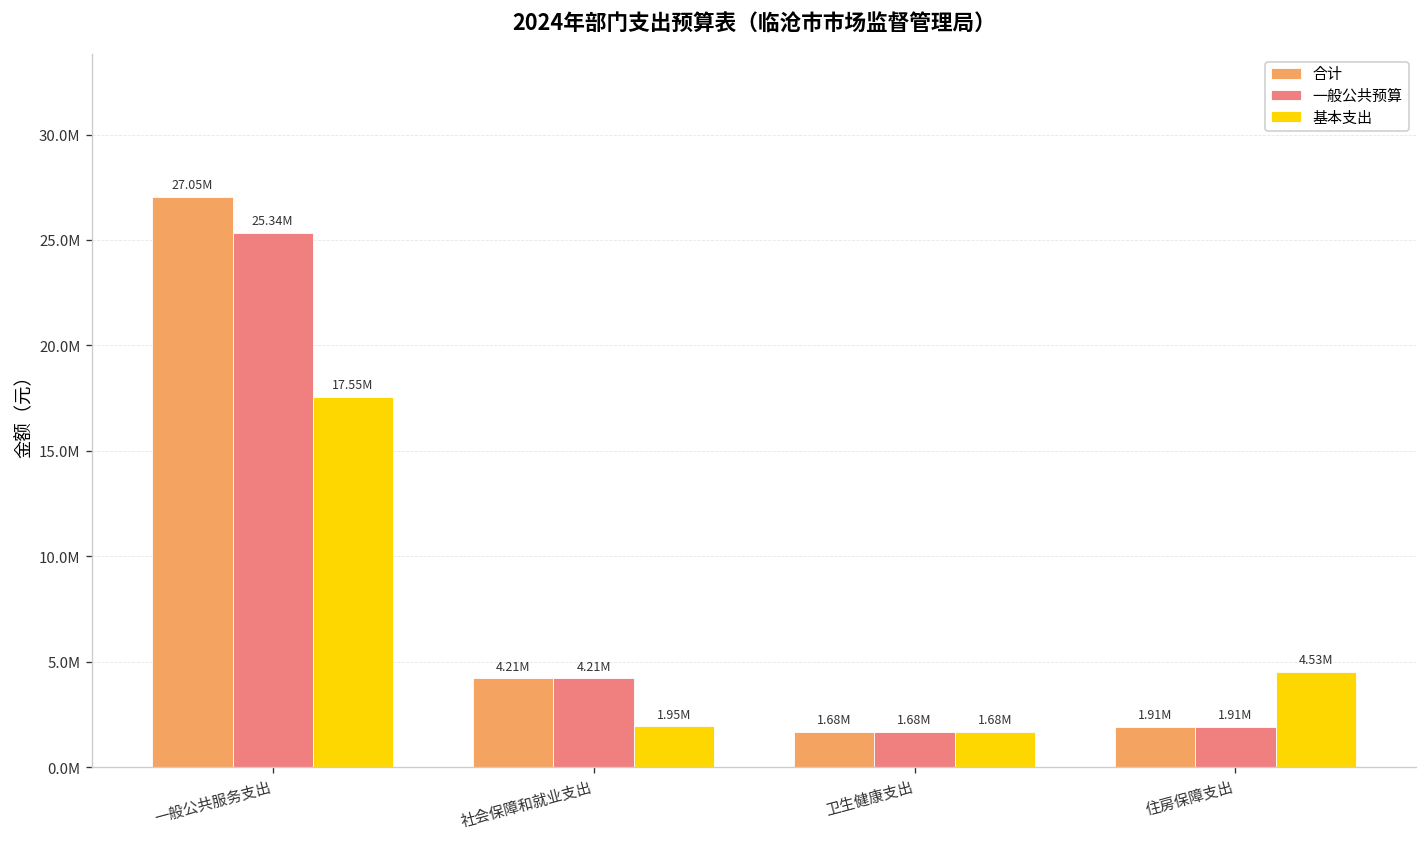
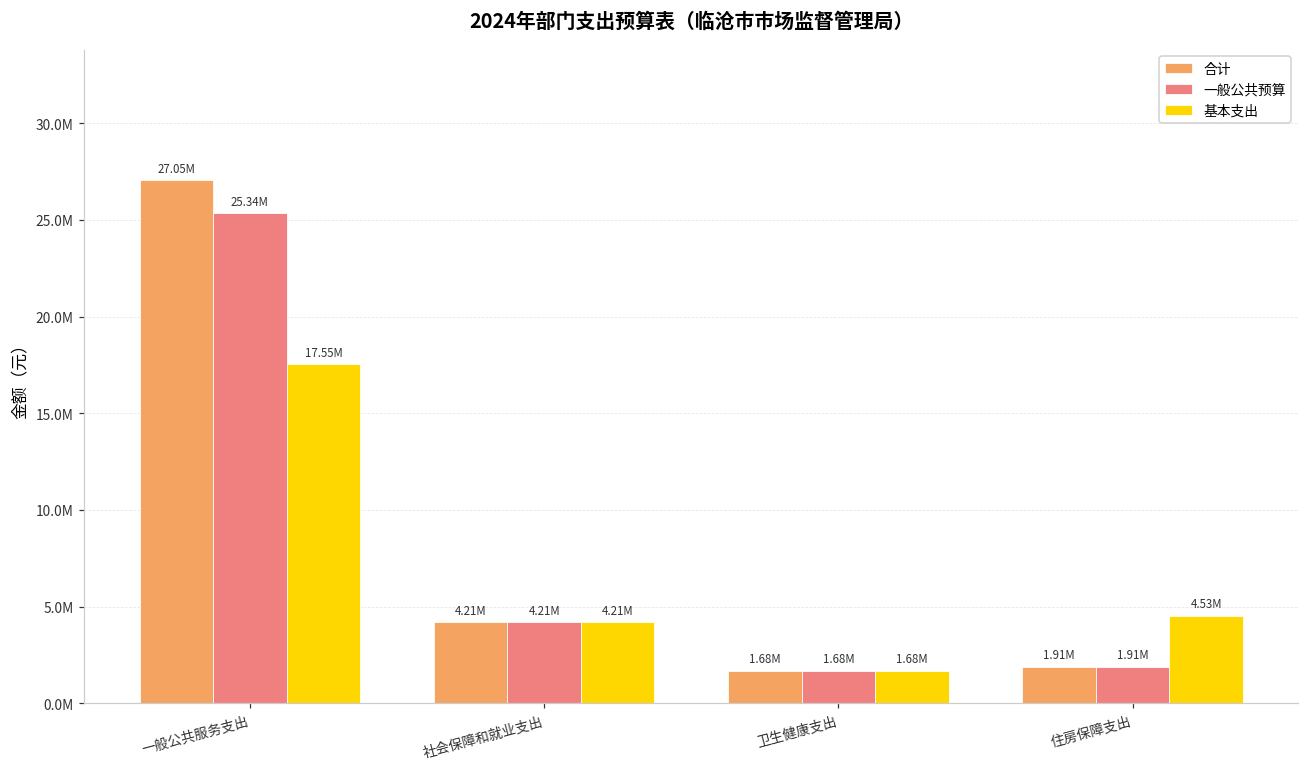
基本支出, 社会保障和就业支出: 1.95M -> 4.21M
